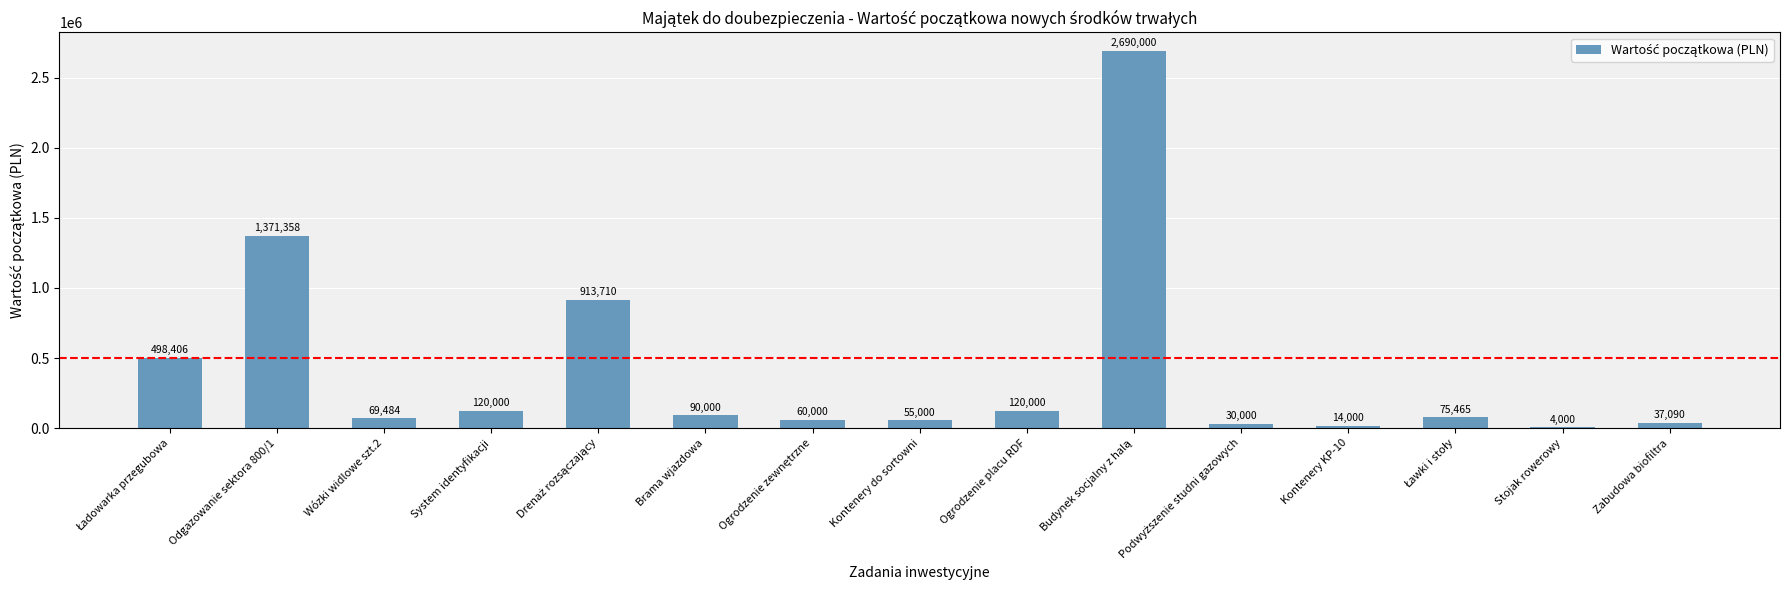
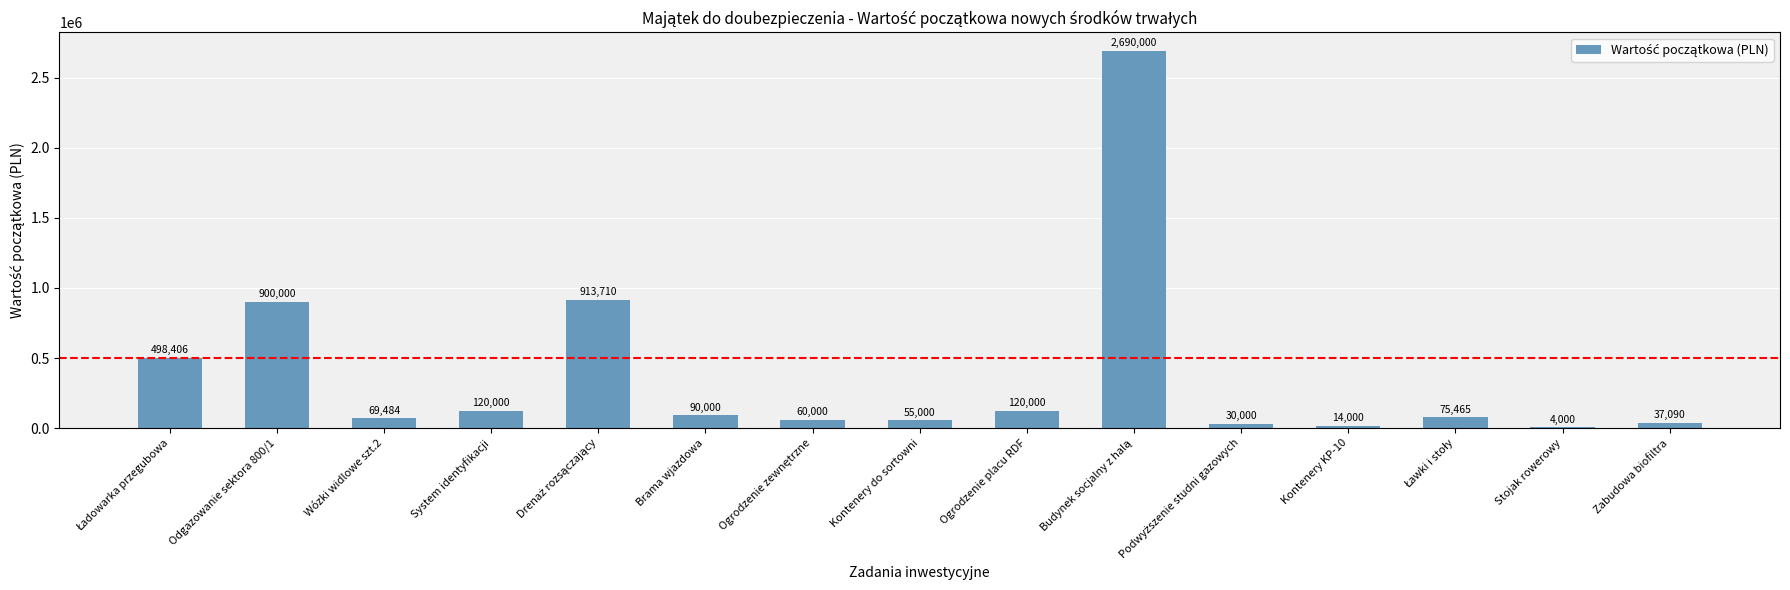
Odgazowanie sektora 800/1: 1,371,358 -> 900,000
